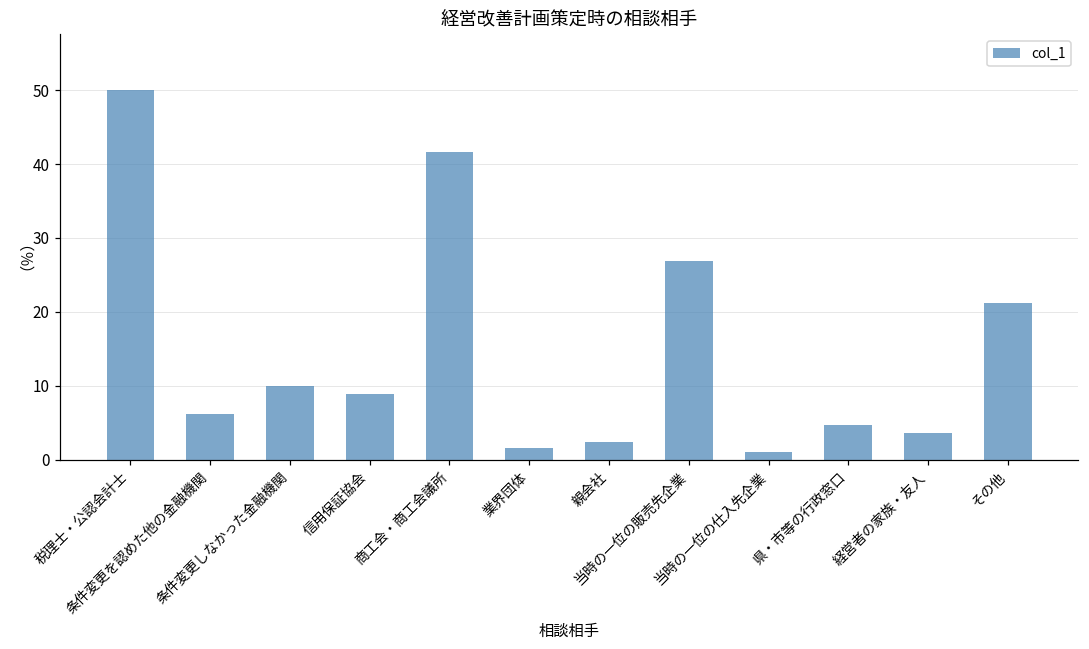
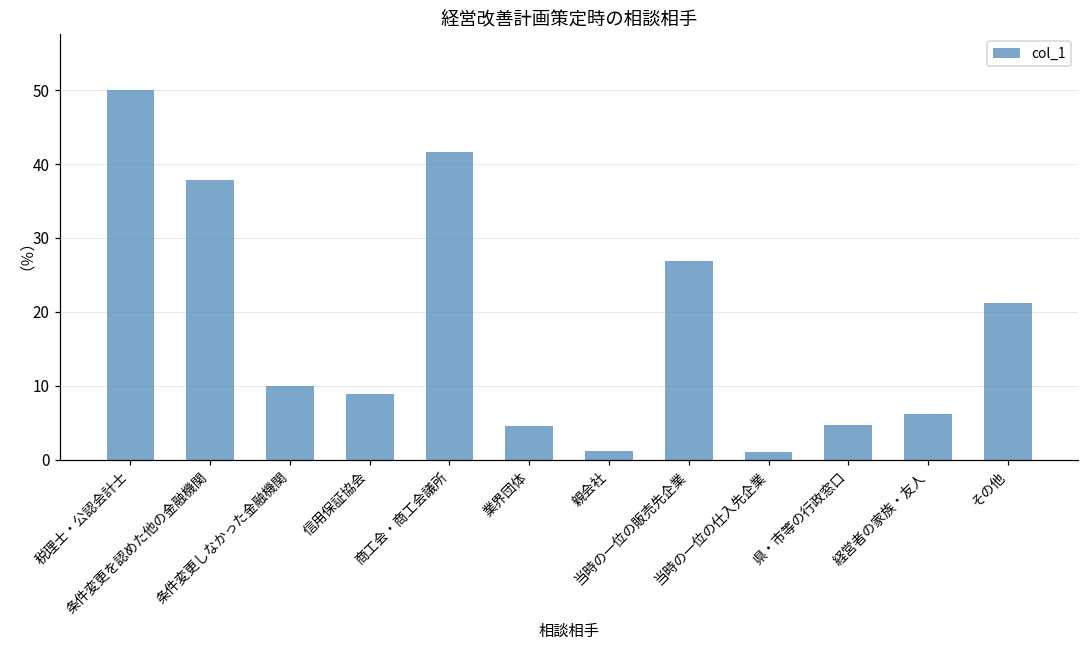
条件変更を認めた他の金融機関: 6 -> 38
業界団体: 2 -> 5
親会社: 2 -> 1
経営者の家族・友人: 4 -> 6
